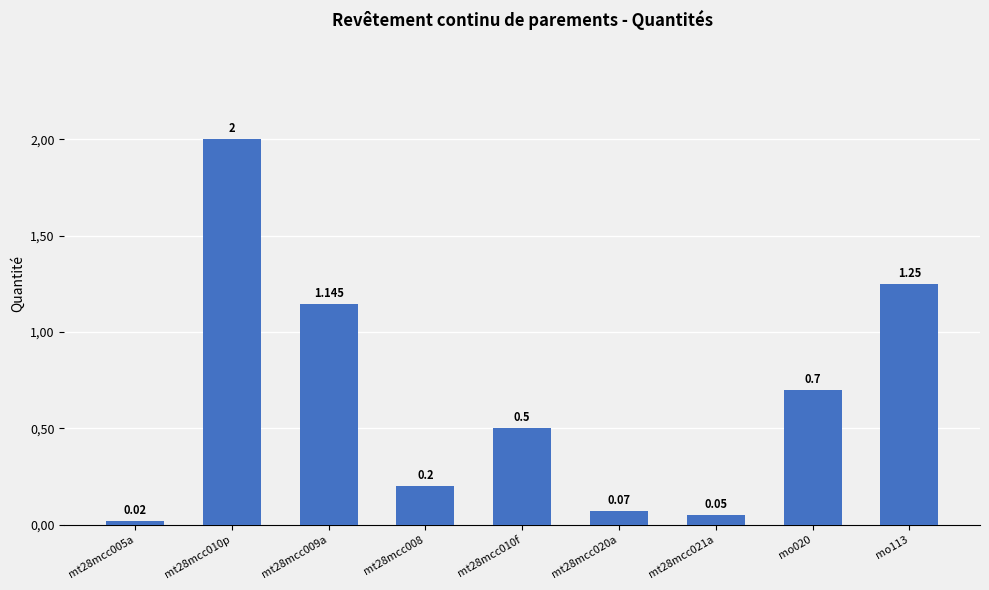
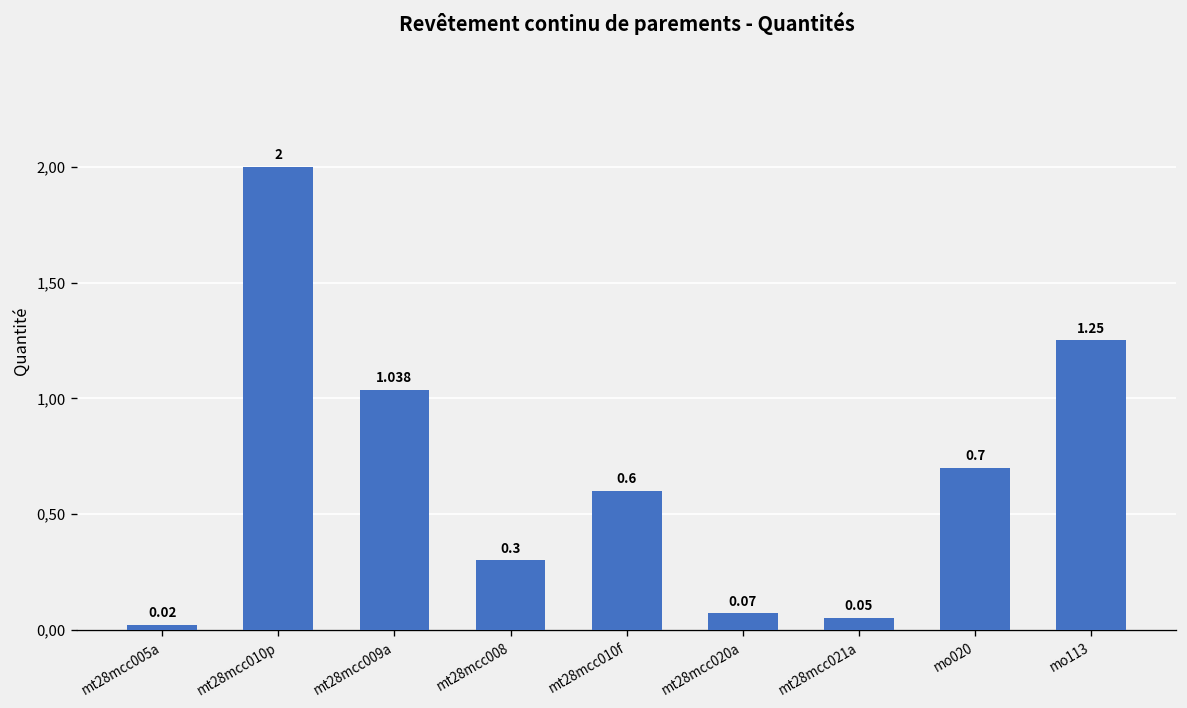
mt28mcc009a: 1.145 -> 1.038
mt28mcc008: 0.2 -> 0.3
mt28mcc010f: 0.5 -> 0.6
